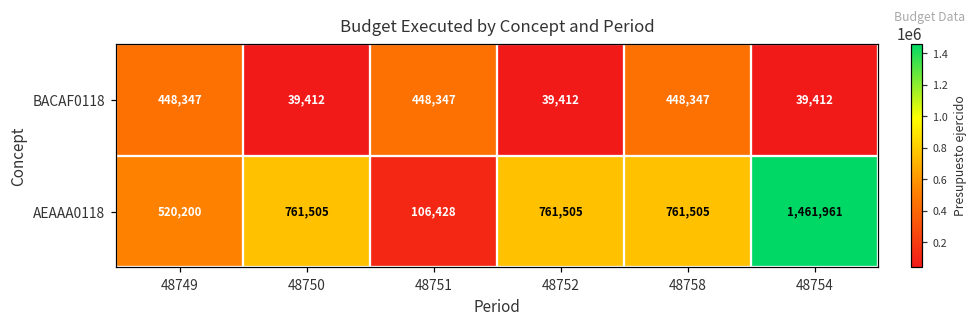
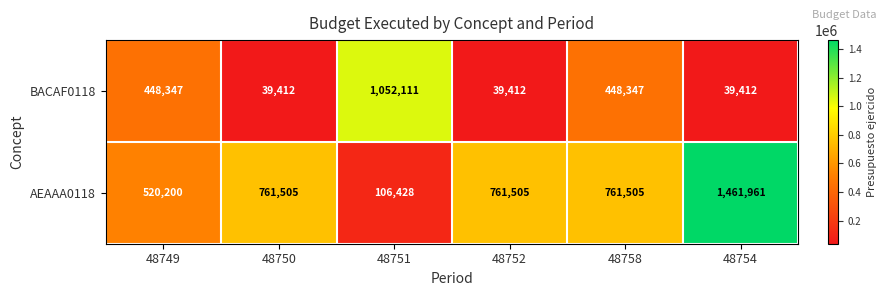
BACAF0118, 48751: 448,347 -> 1,052,111
